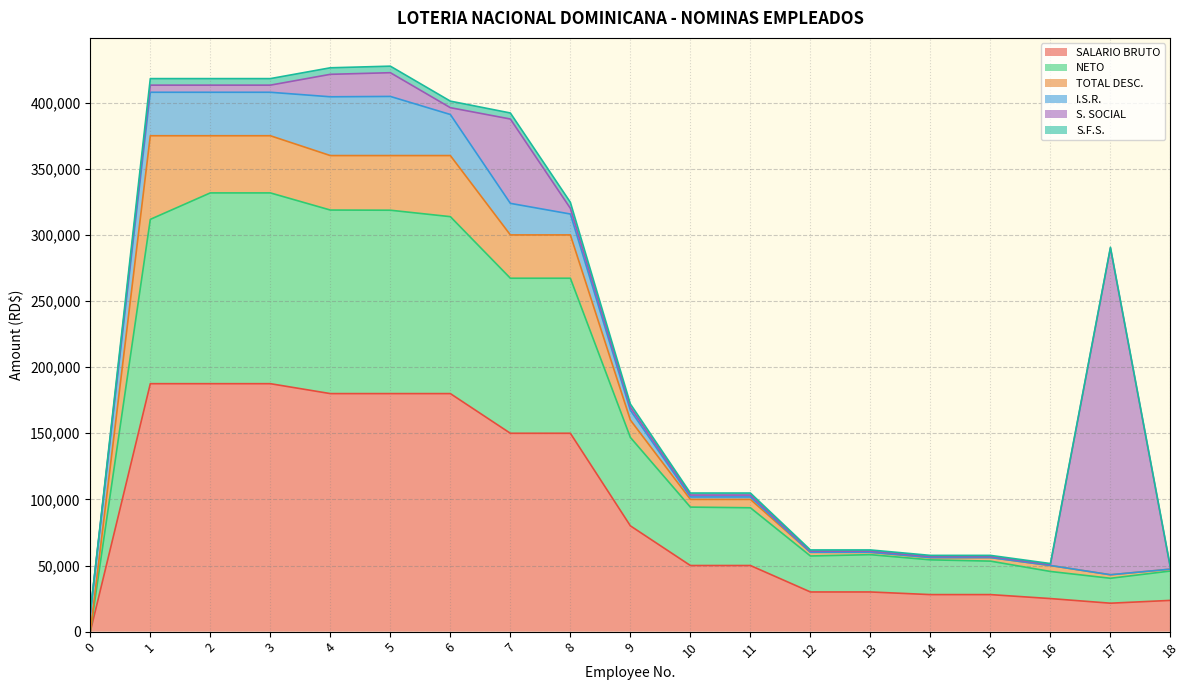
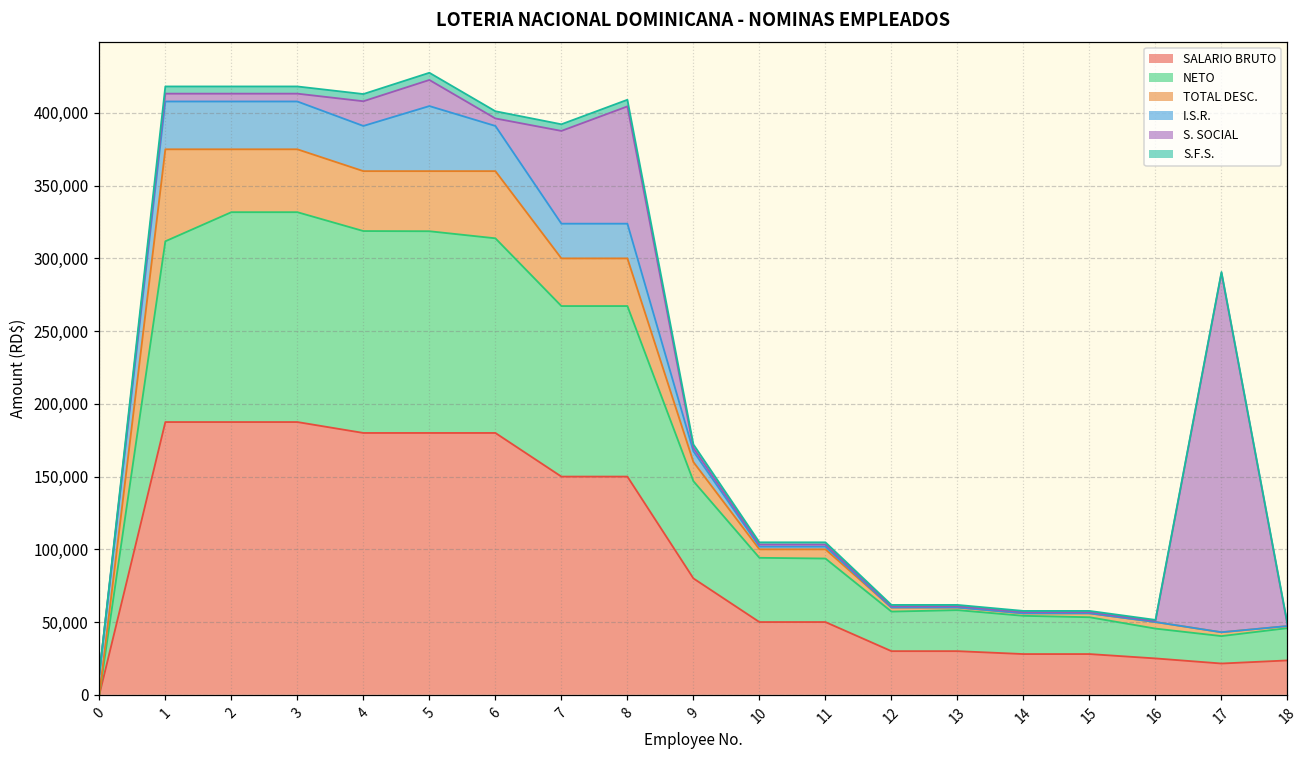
I.S.R., 4: 44,000 -> 31,000
I.S.R., 8: 16,000 -> 24,000
S. SOCIAL, 8: 4,000 -> 81,000
